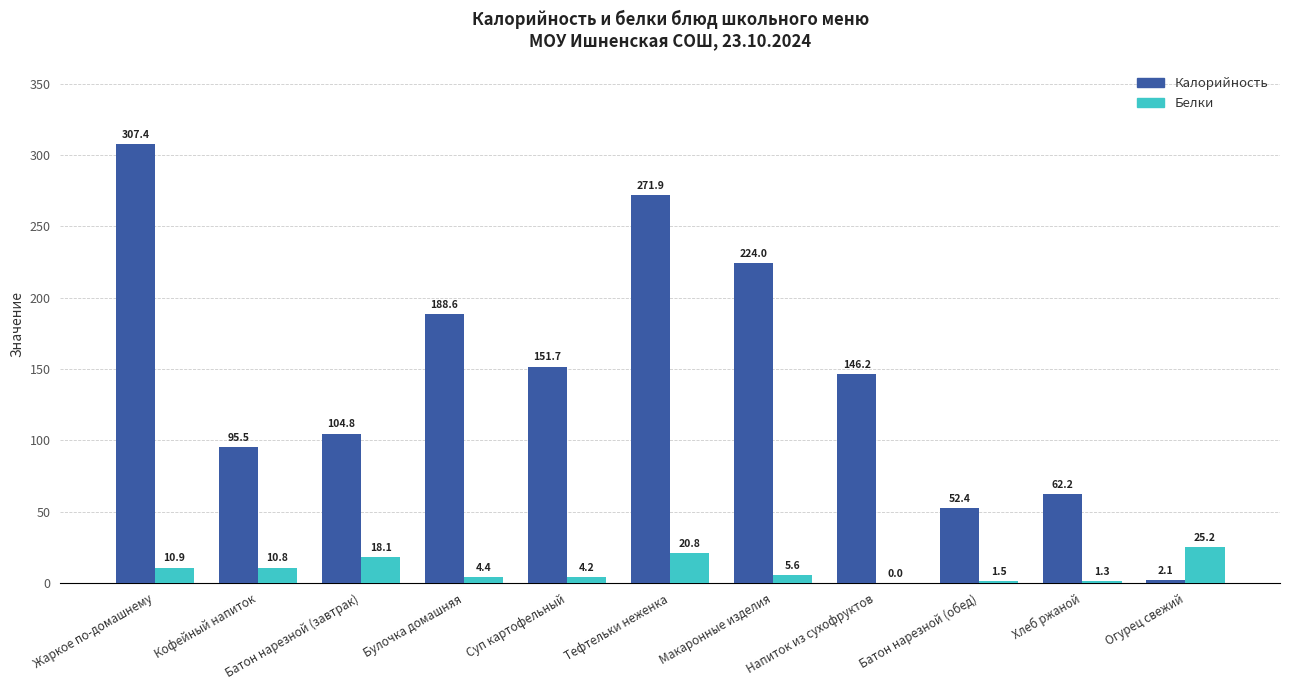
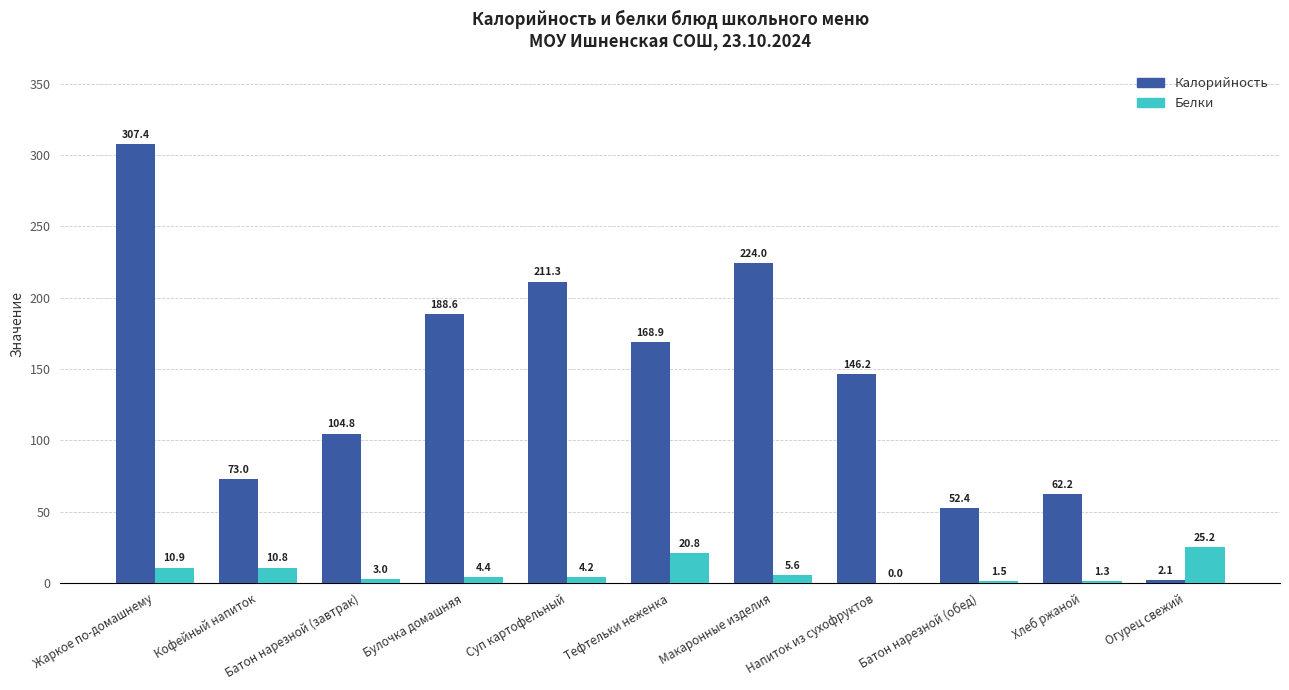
Калорийность, Кофейный напиток: 95.5 -> 73.0
Белки, Батон нарезной (завтрак): 18.1 -> 3.0
Калорийность, Суп картофельный: 151.7 -> 211.3
Калорийность, Тефтельки неженка: 271.9 -> 168.9
